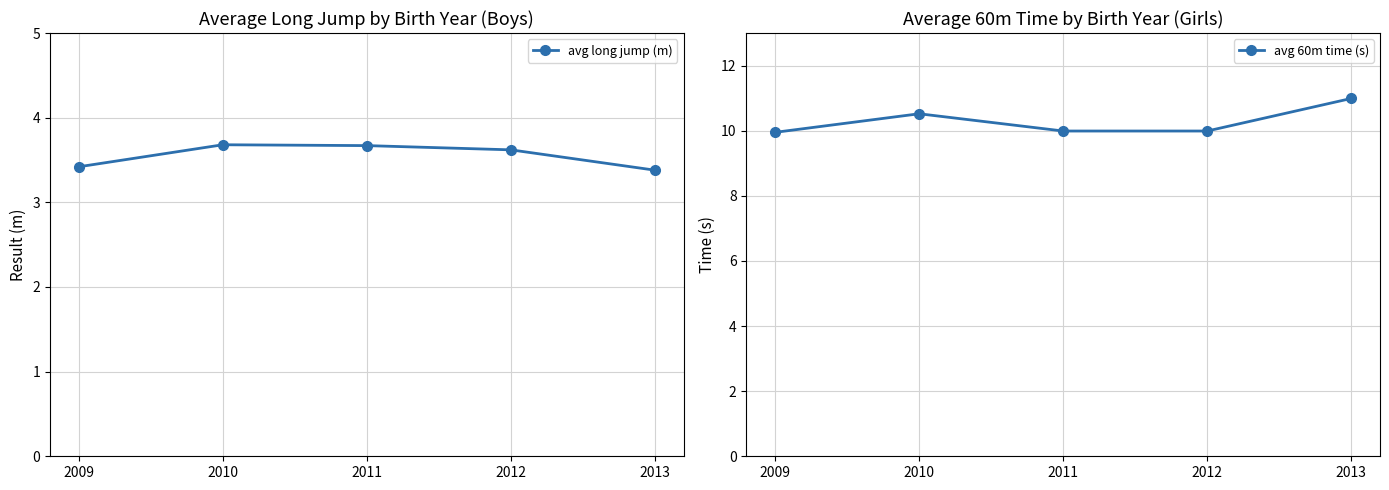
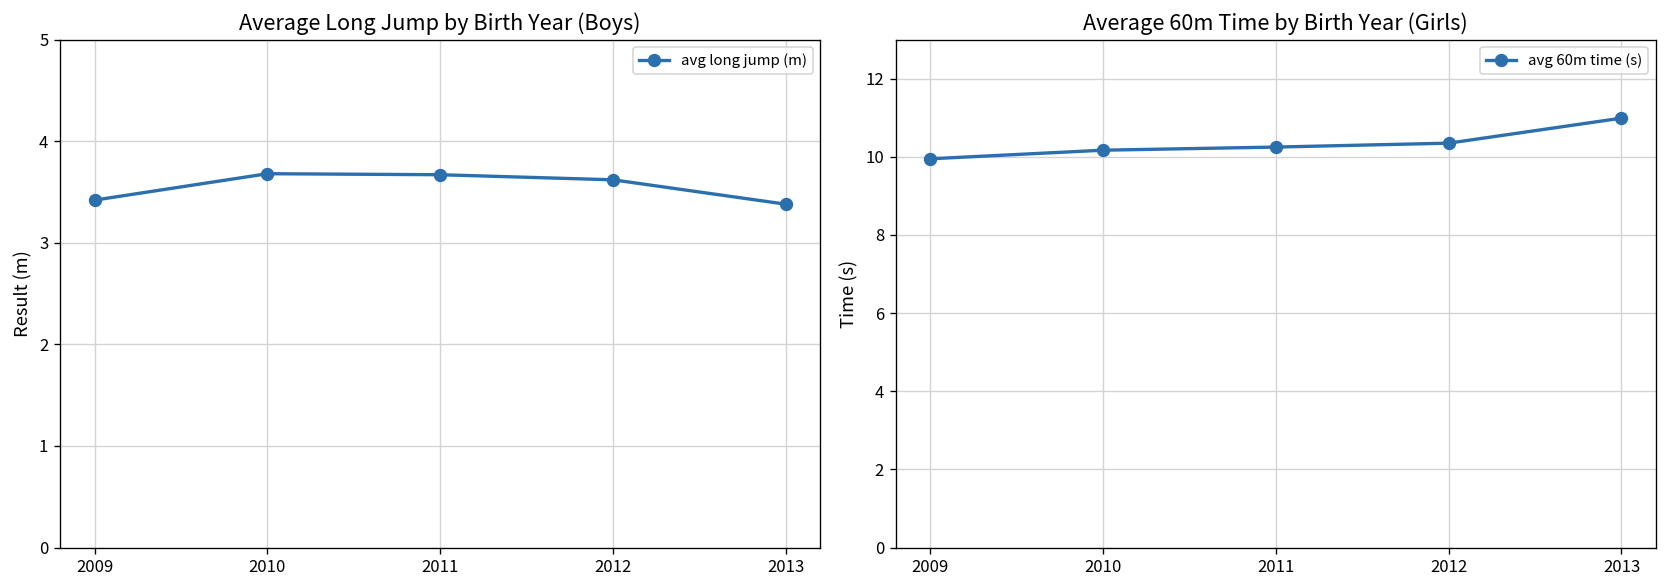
Average 60m Time by Birth Year (Girls), 2010: 10.5 -> 10.2
Average 60m Time by Birth Year (Girls), 2011: 10.0 -> 10.3
Average 60m Time by Birth Year (Girls), 2012: 10.0 -> 10.4
